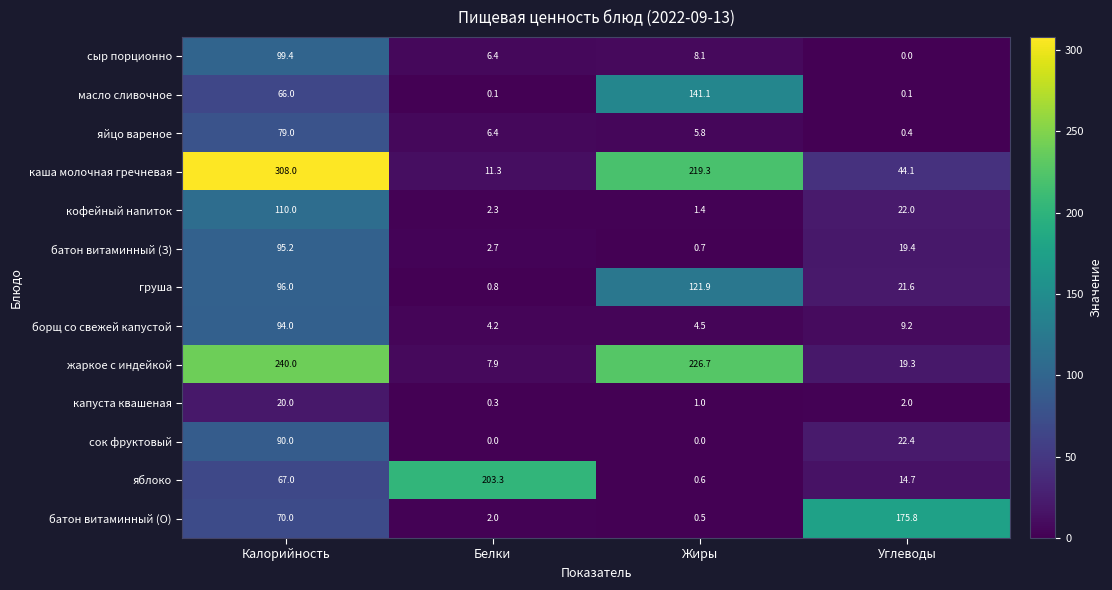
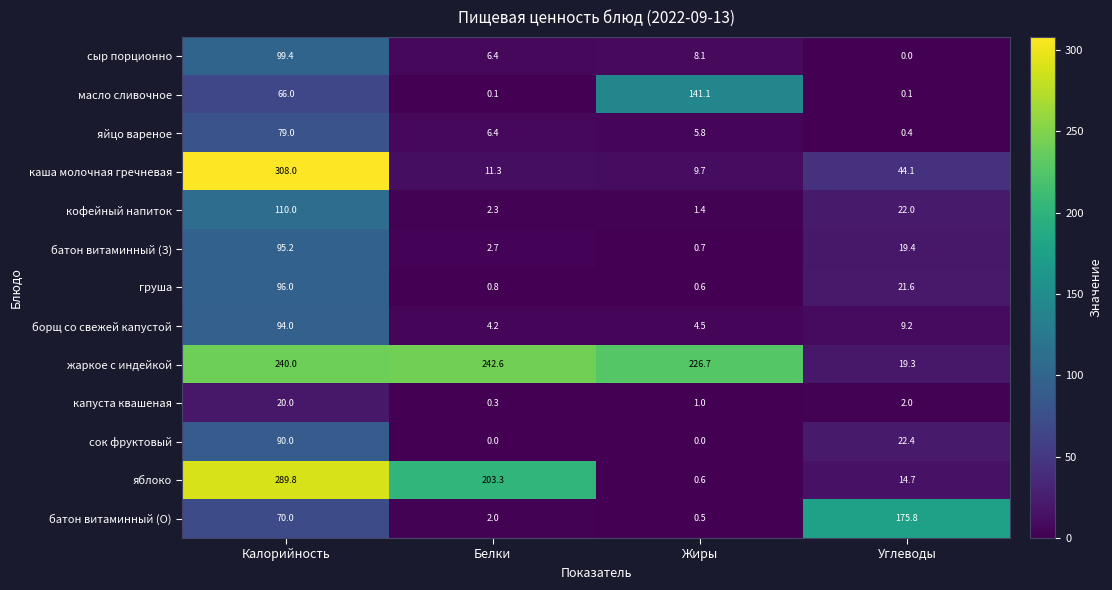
каша молочная гречневая, Жиры: 219.3 -> 9.7
груша, Жиры: 121.9 -> 0.6
жаркое с индейкой, Белки: 7.9 -> 242.6
яблоко, Калорийность: 67.0 -> 289.8
